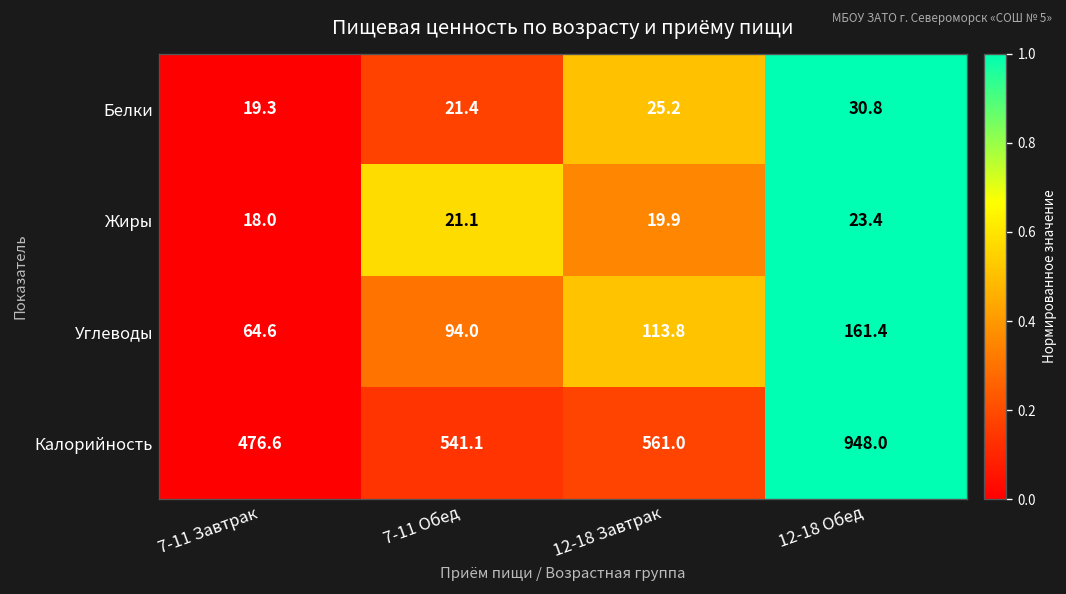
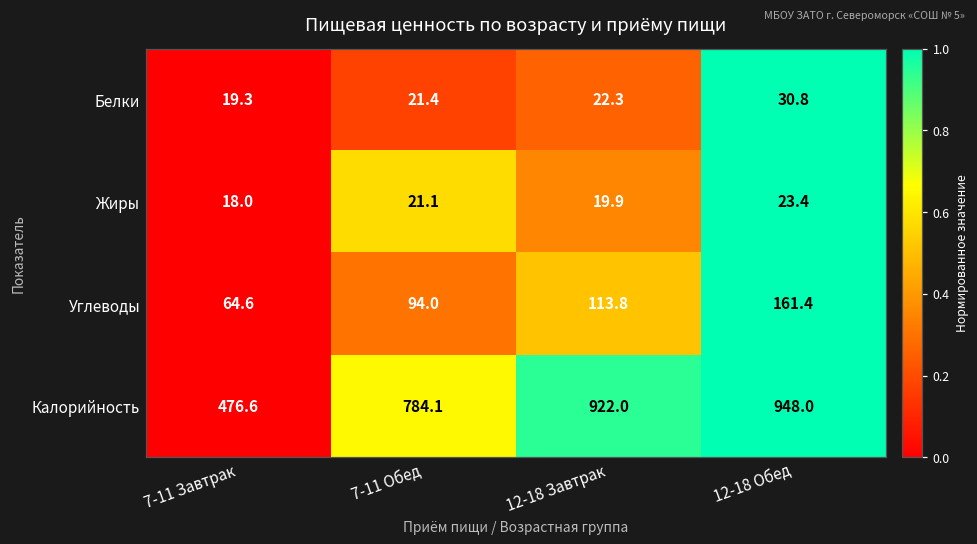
Белки, 12-18 Завтрак: 25.2 -> 22.3
Калорийность, 7-11 Обед: 541.1 -> 784.1
Калорийность, 12-18 Завтрак: 561.0 -> 922.0
